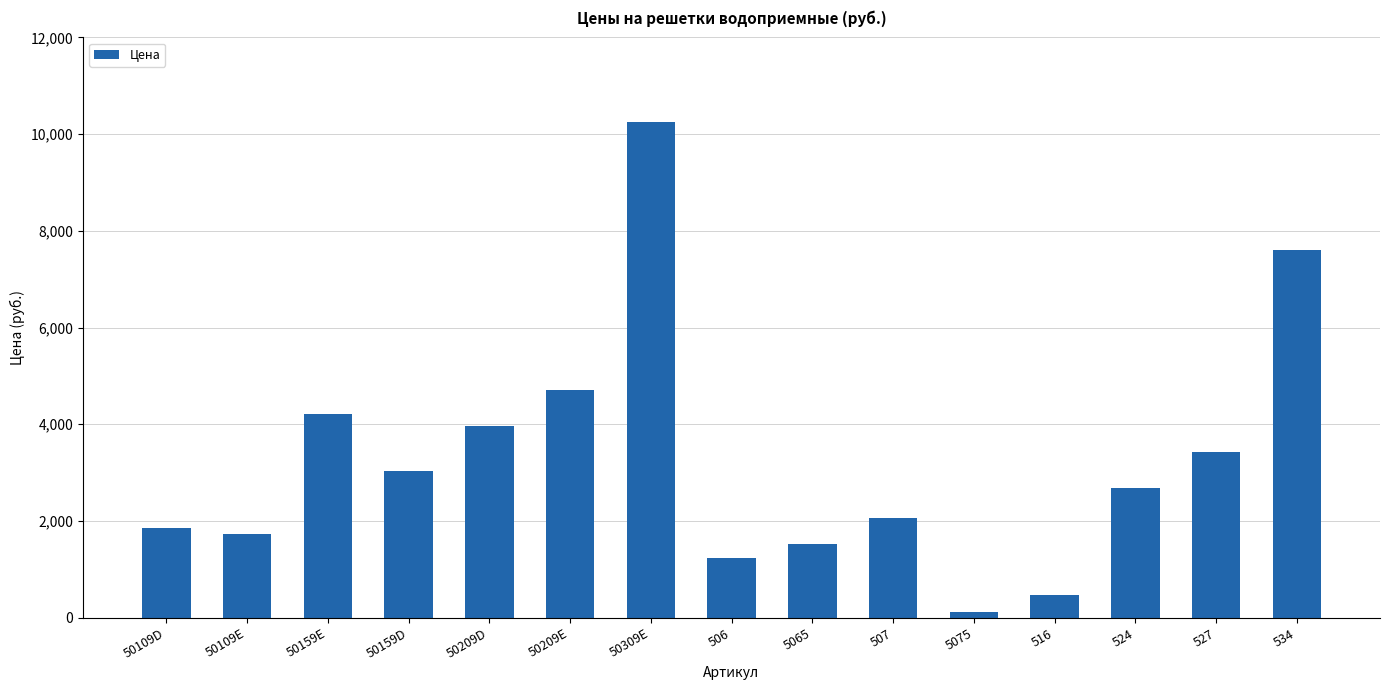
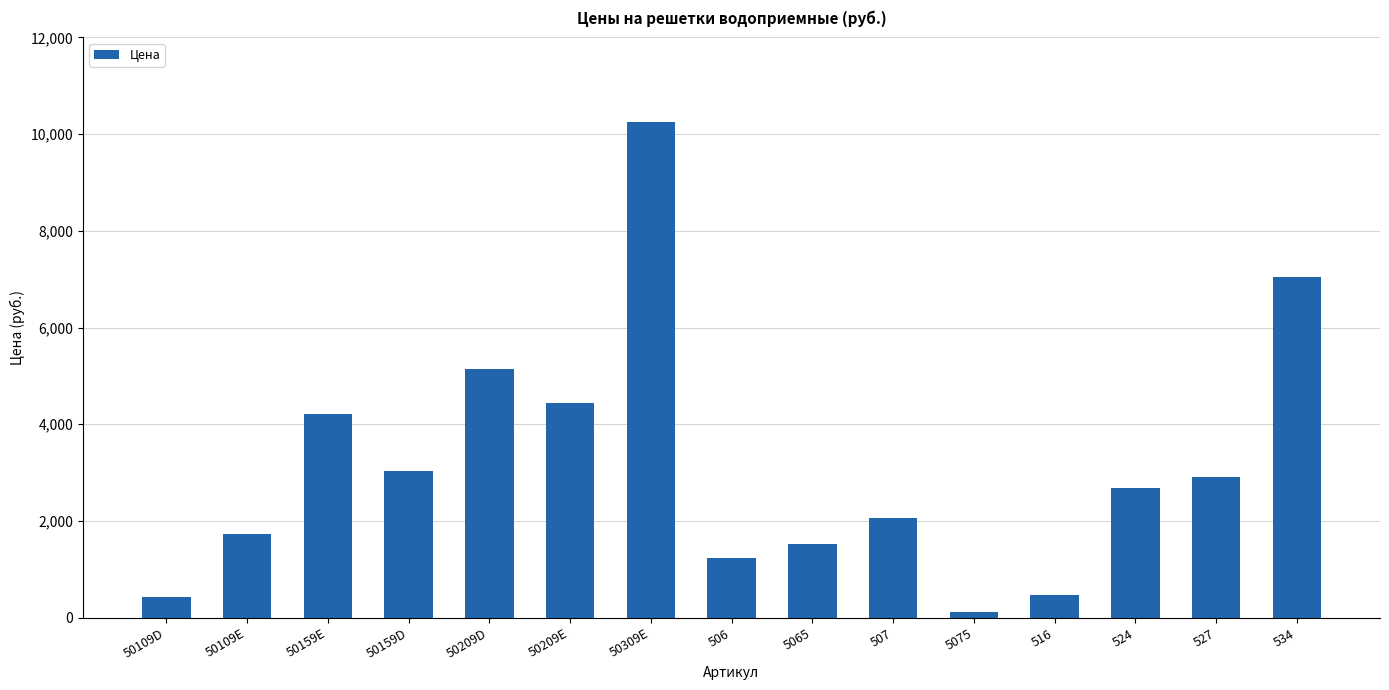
50109D: 1,900 -> 400
50209D: 4,000 -> 5,200
50209E: 4,700 -> 4,400
527: 3,400 -> 2,900
534: 7,600 -> 7,000
